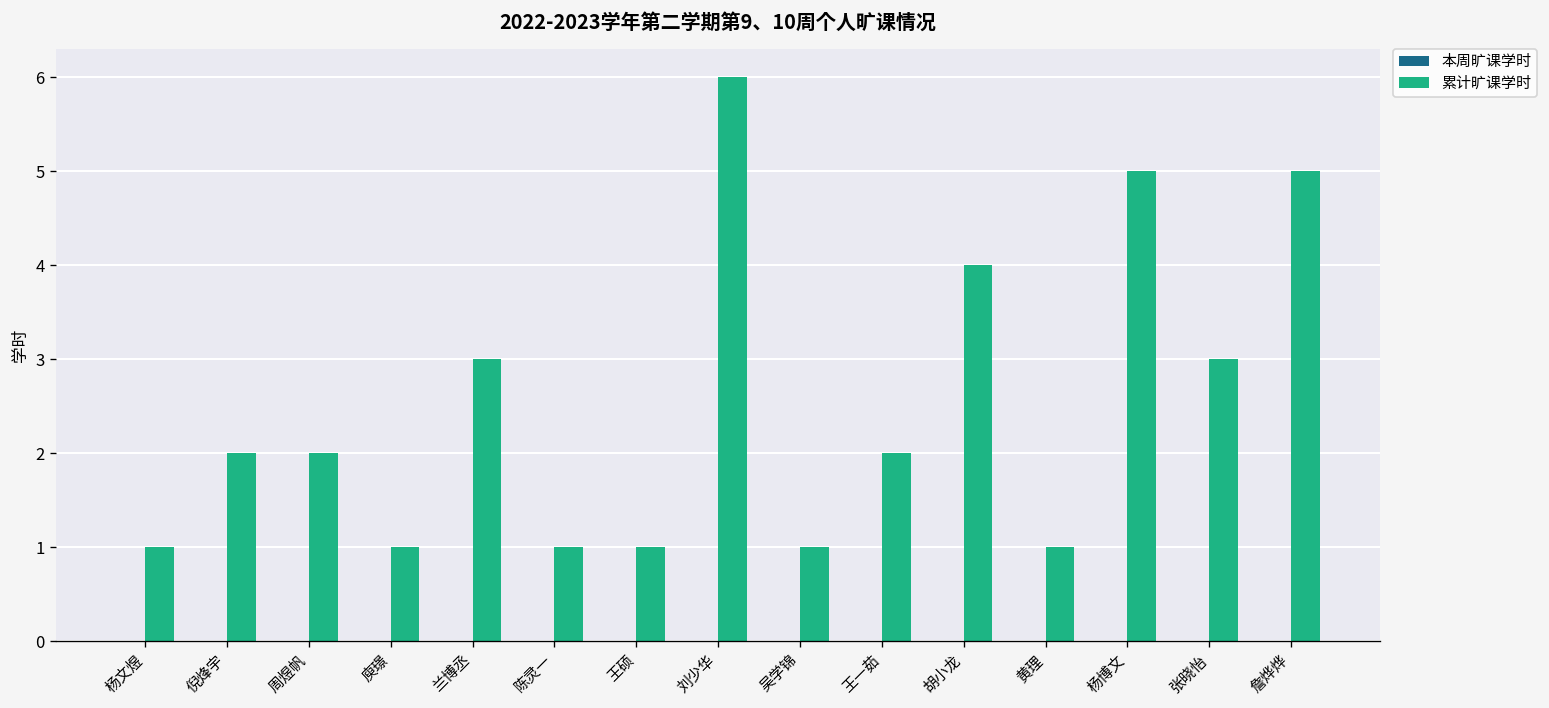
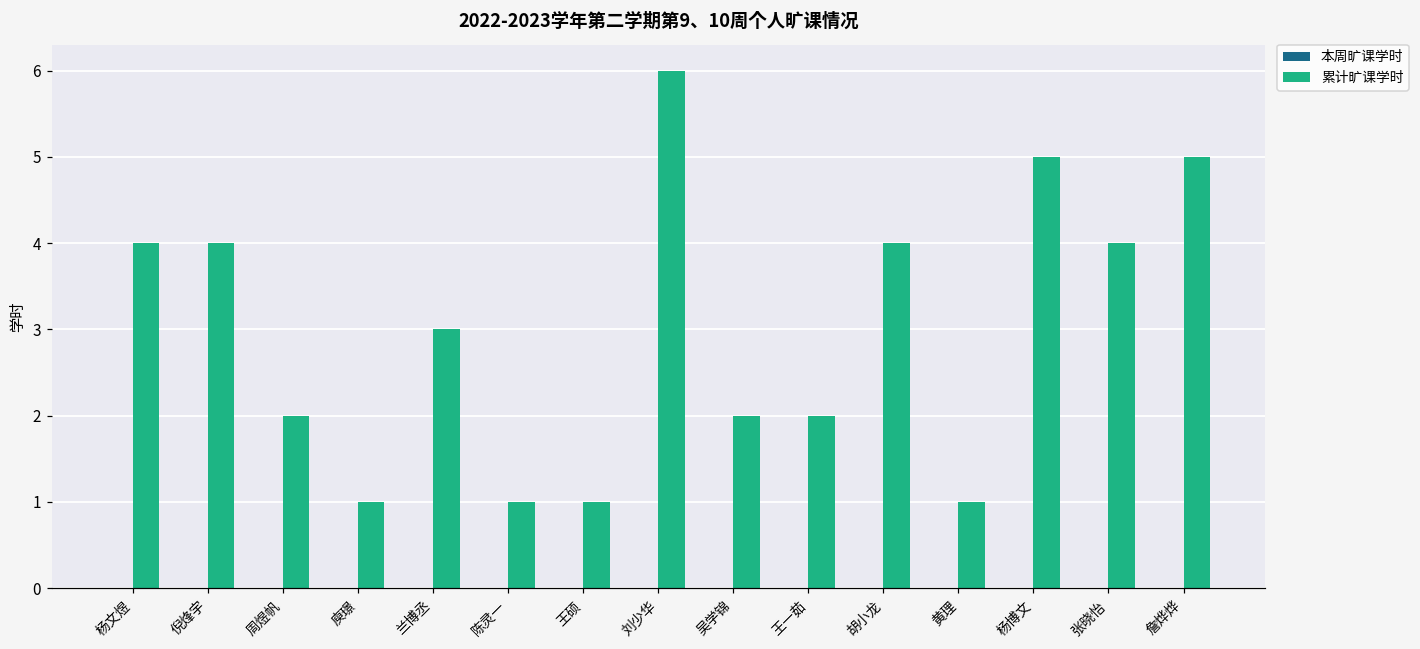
累计旷课学时, 杨文煜: 1 -> 4
累计旷课学时, 倪烽宇: 2 -> 4
累计旷课学时, 吴学锦: 1 -> 2
累计旷课学时, 张晓怡: 3 -> 4
